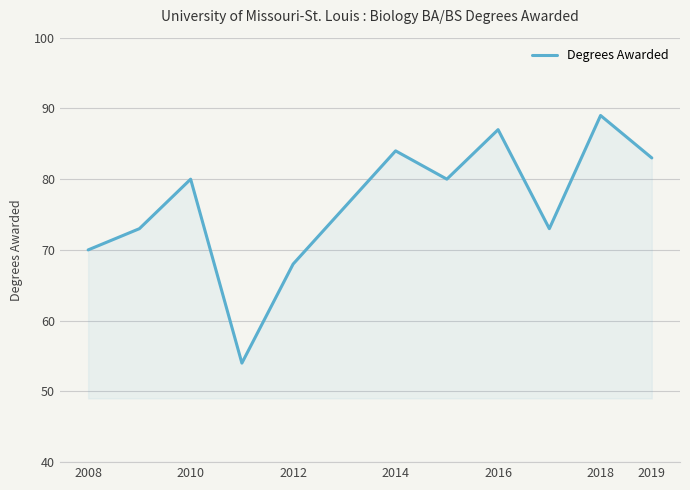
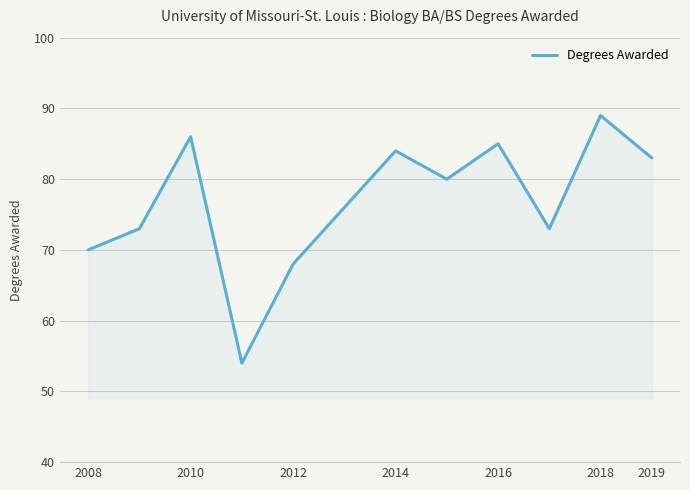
2010: 80 -> 86
2016: 87 -> 85
